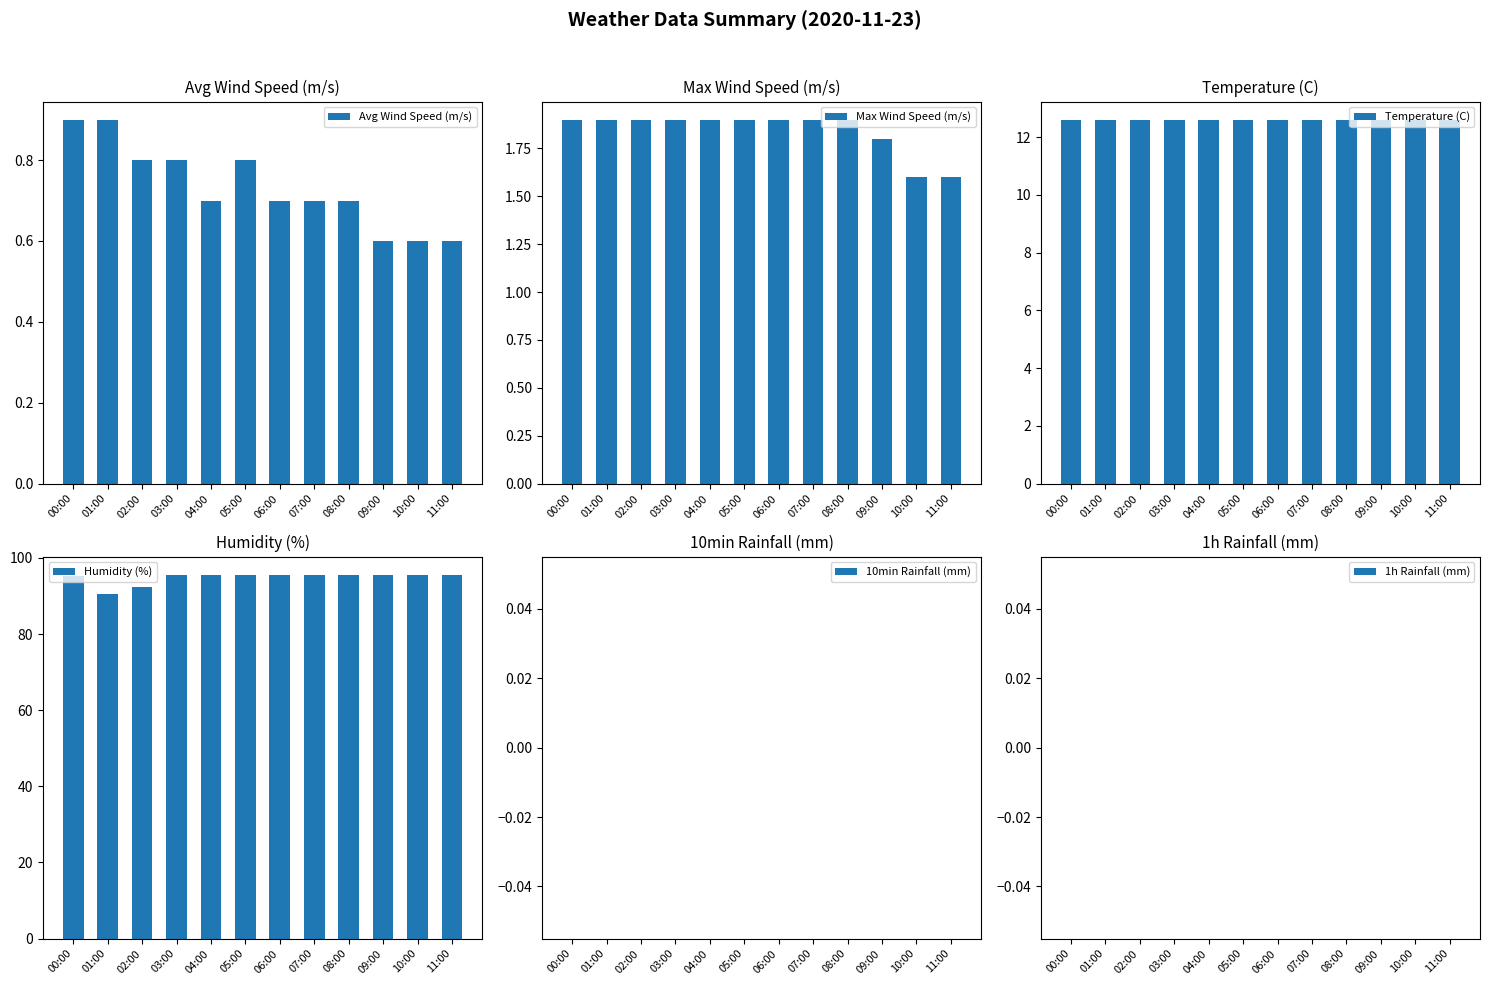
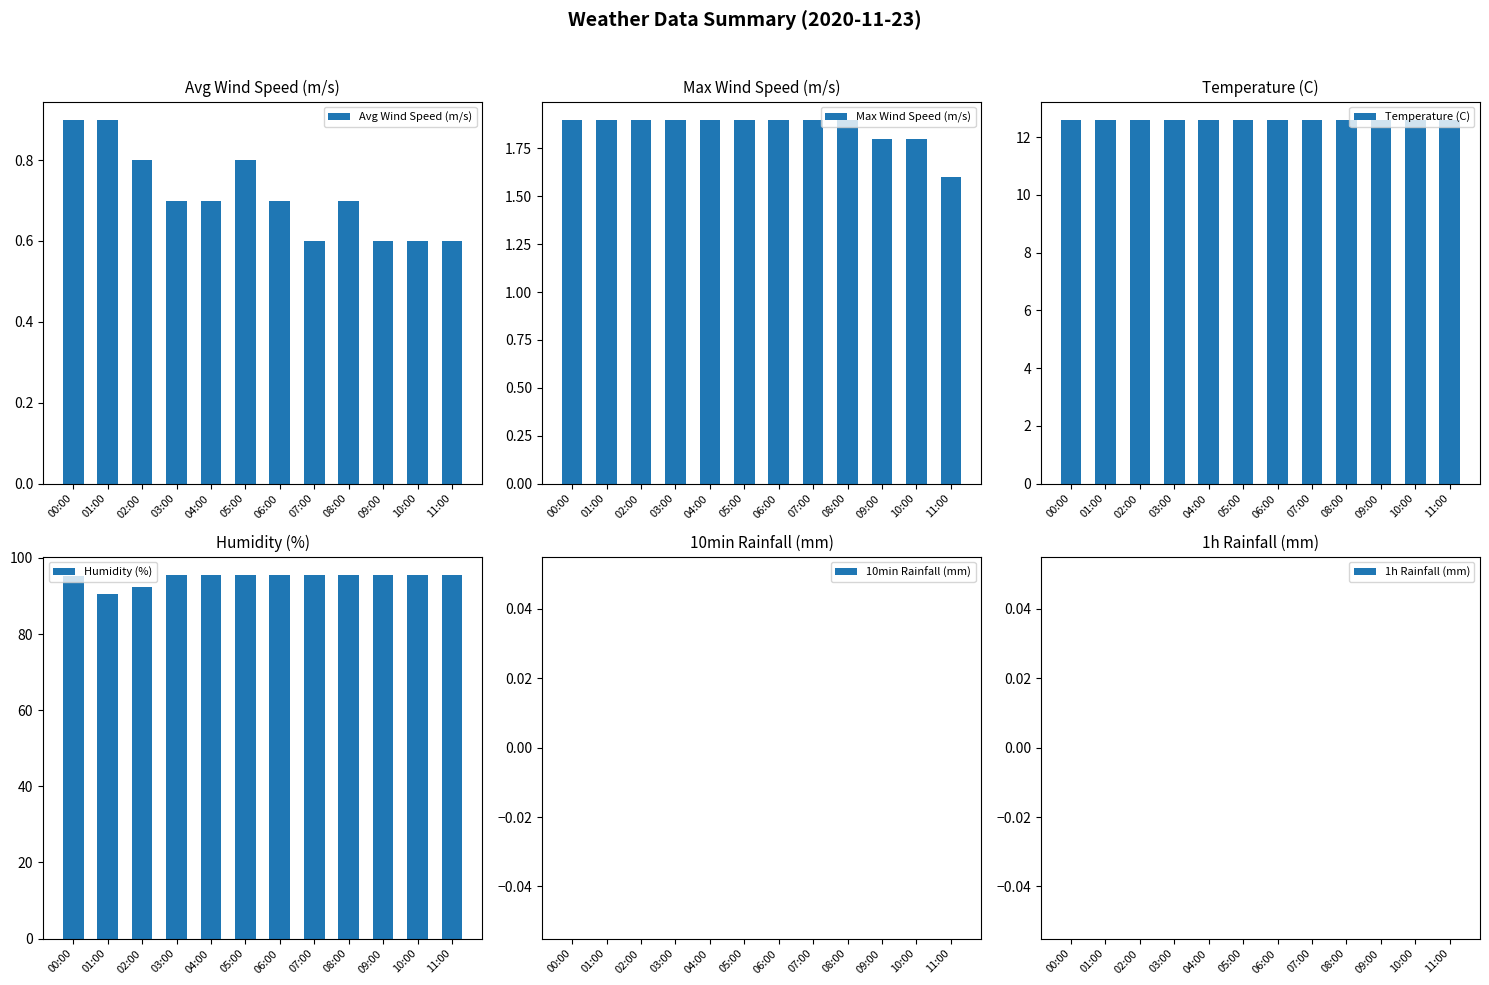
Avg Wind Speed (m/s), 03:00: 0.8 -> 0.7
Avg Wind Speed (m/s), 07:00: 0.7 -> 0.6
Max Wind Speed (m/s), 10:00: 1.6 -> 1.8
